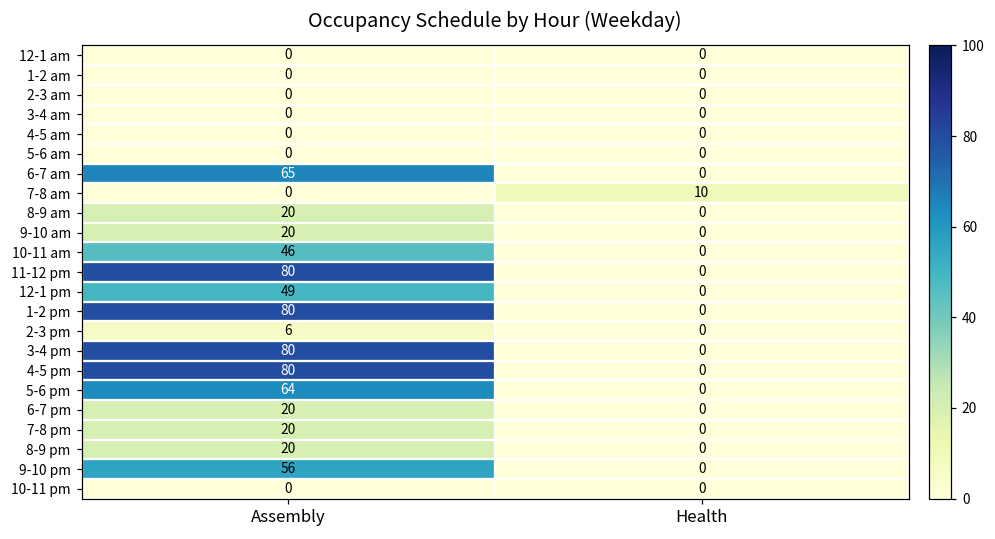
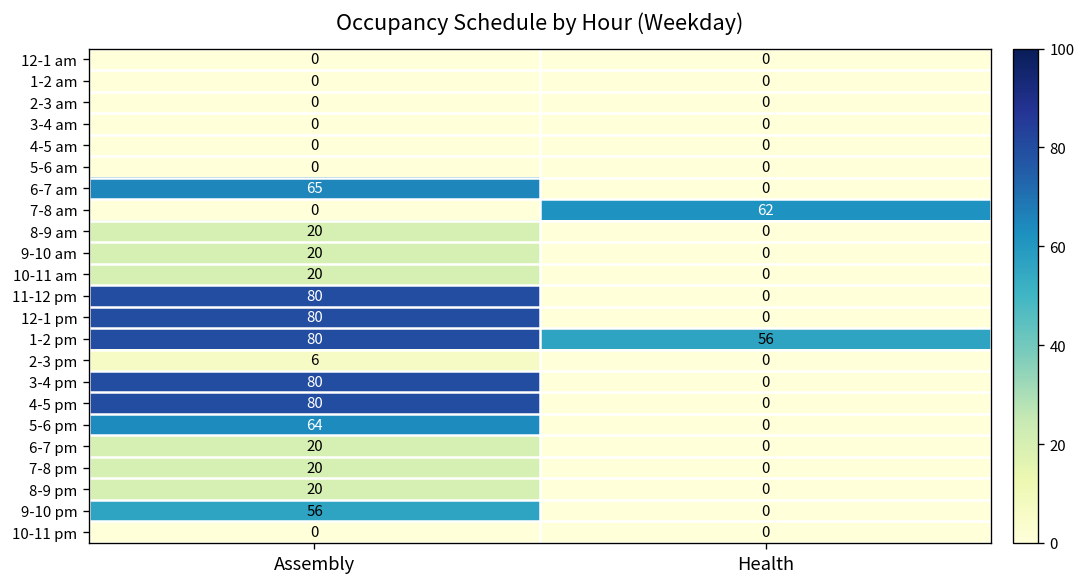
7-8 am, Health: 10 -> 62
10-11 am, Assembly: 46 -> 20
12-1 pm, Assembly: 49 -> 80
1-2 pm, Health: 0 -> 56
